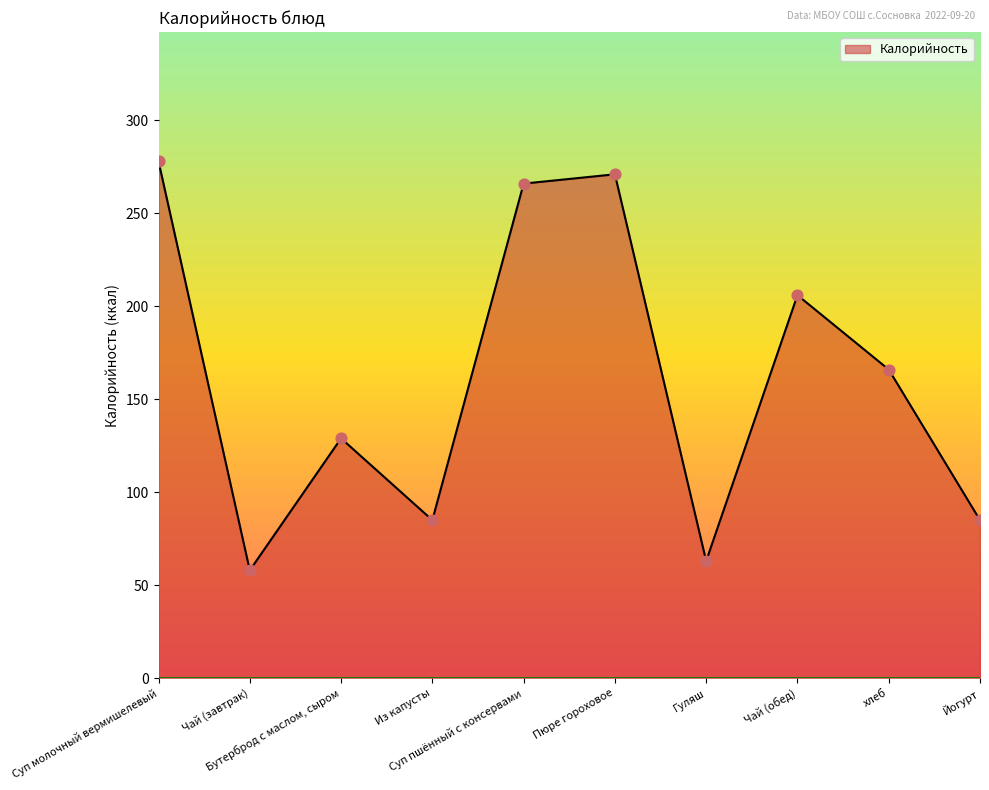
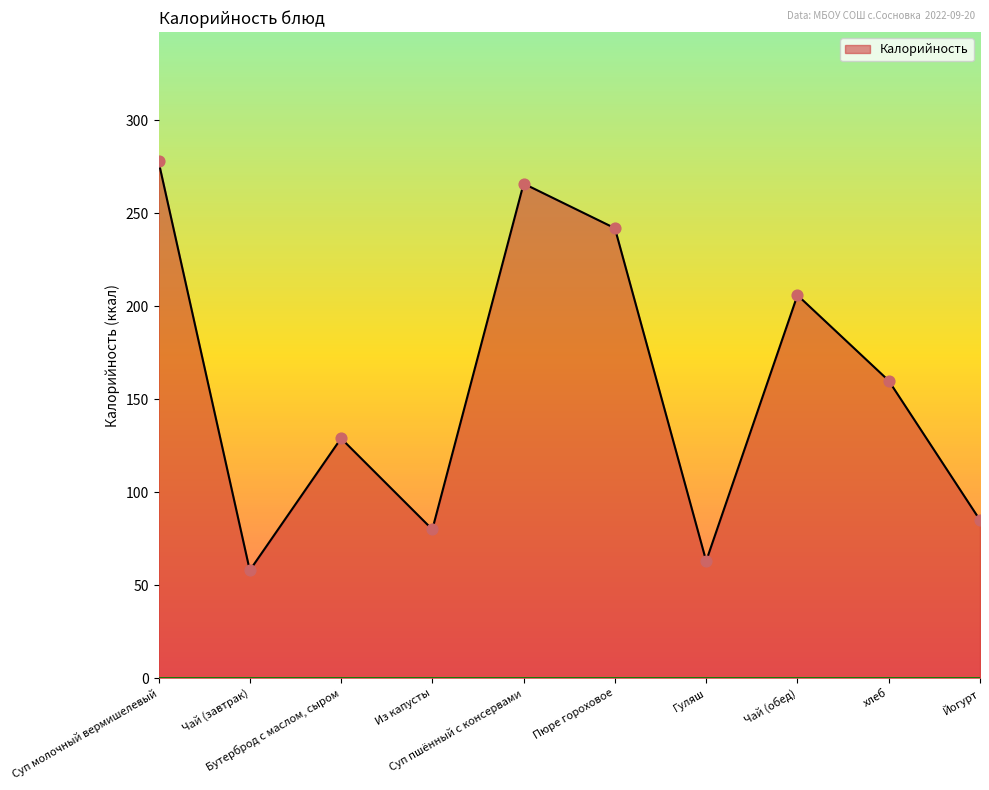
Из капусты: 85 -> 80
Пюре гороховое: 271 -> 242
хлеб: 166 -> 160
